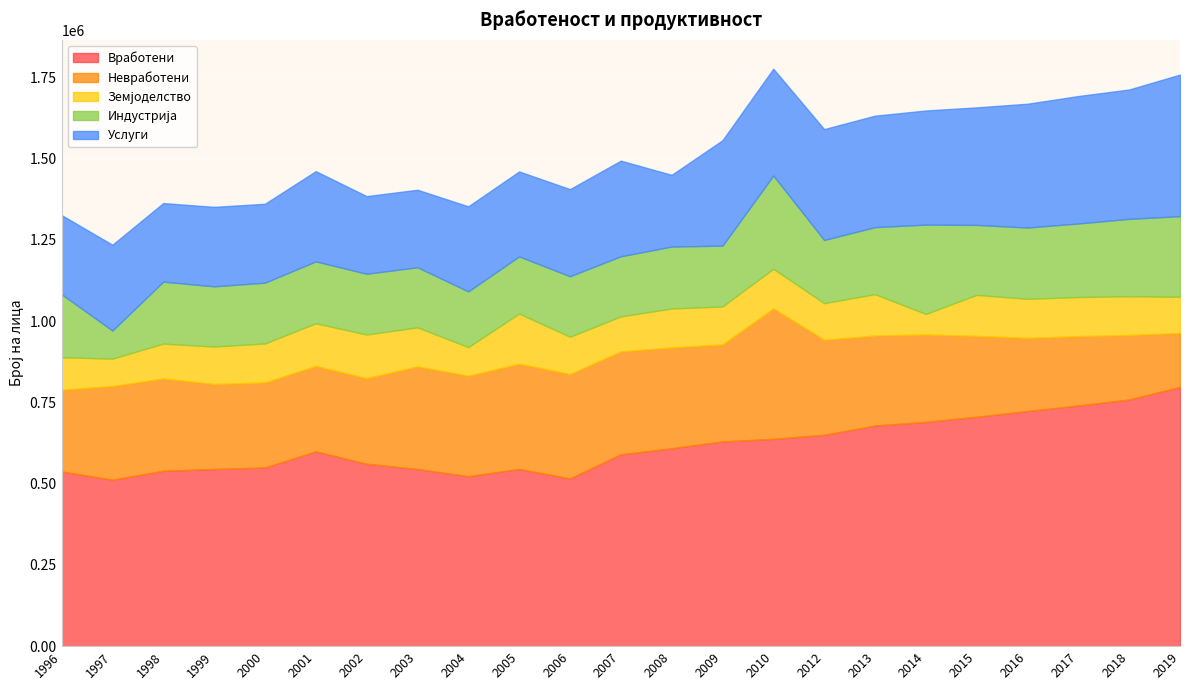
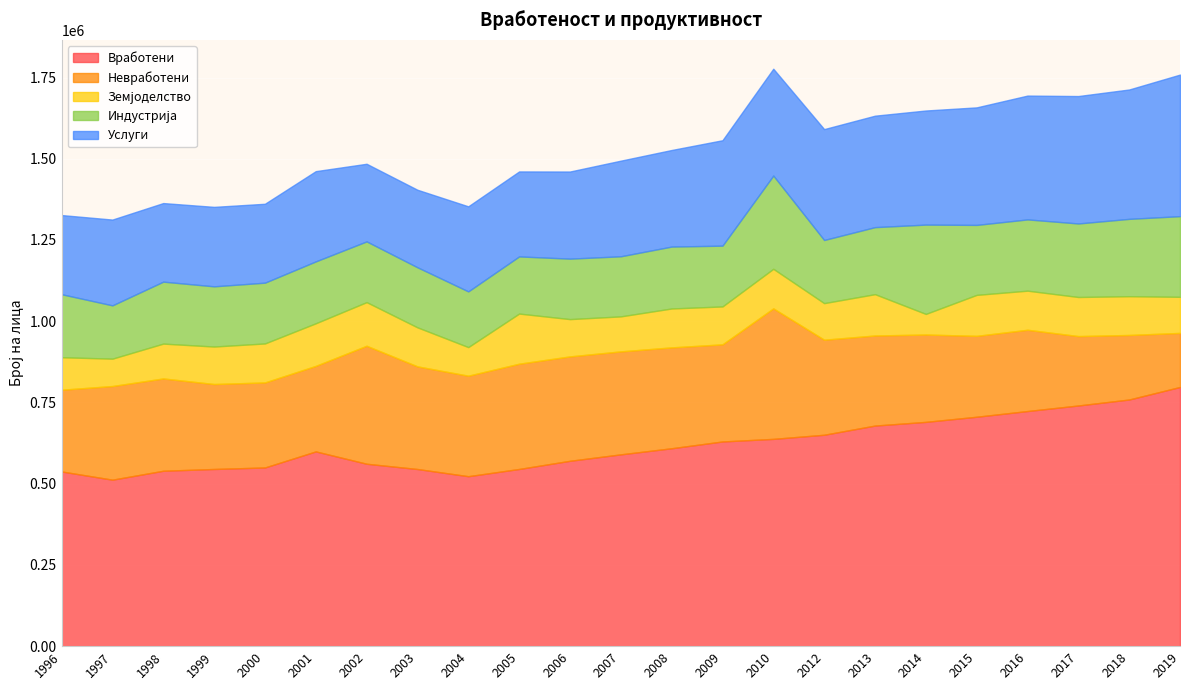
Индустрија, 1997: 90000 -> 160000
Невработени, 2002: 260000 -> 360000
Вработени, 2006: 520000 -> 570000
Услуги, 2008: 220000 -> 300000
Невработени, 2016: 230000 -> 250000
